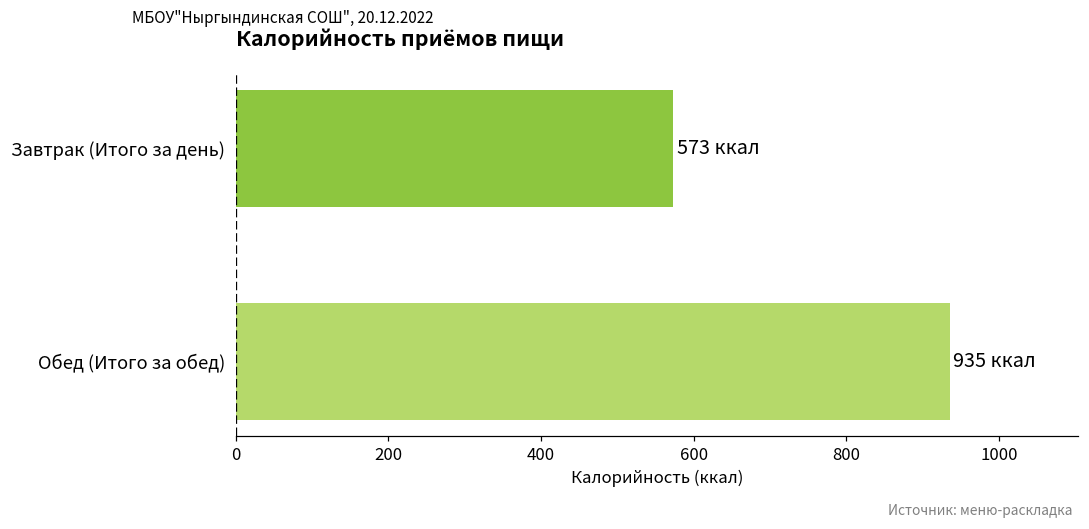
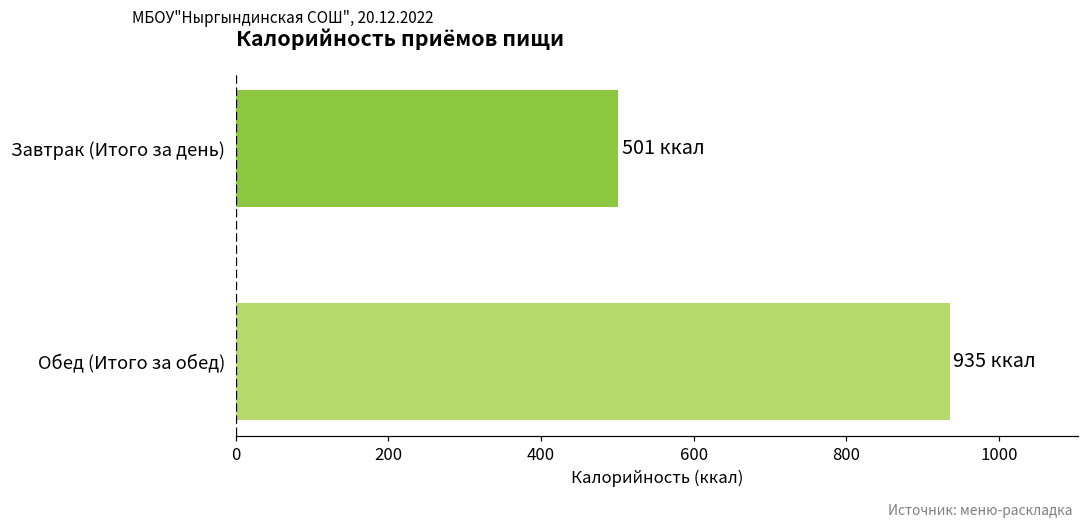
Завтрак (Итого за день): 573 -> 501
